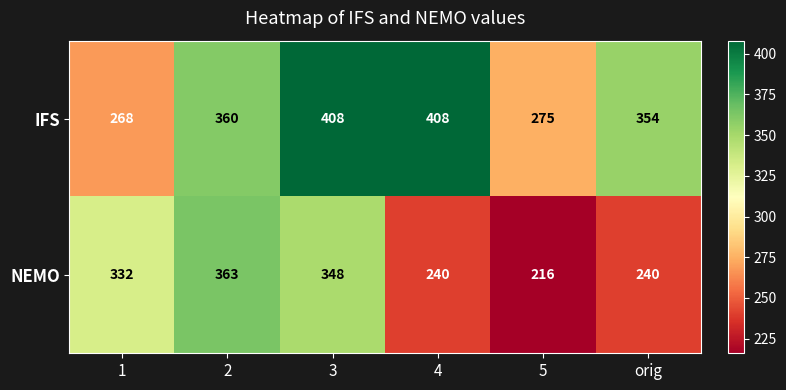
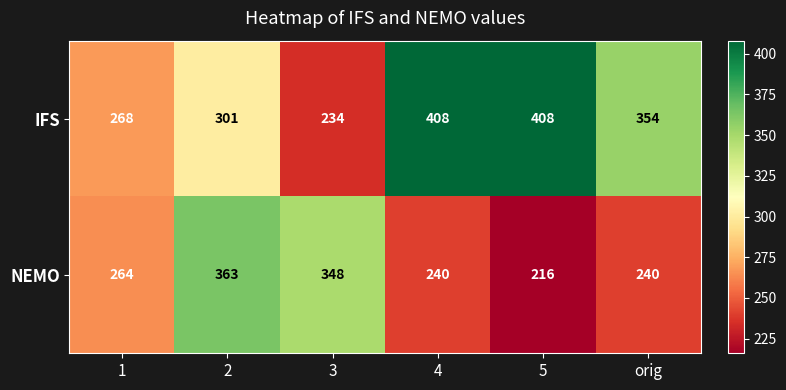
IFS, 2: 360 -> 301
IFS, 3: 408 -> 234
IFS, 5: 275 -> 408
NEMO, 1: 332 -> 264
